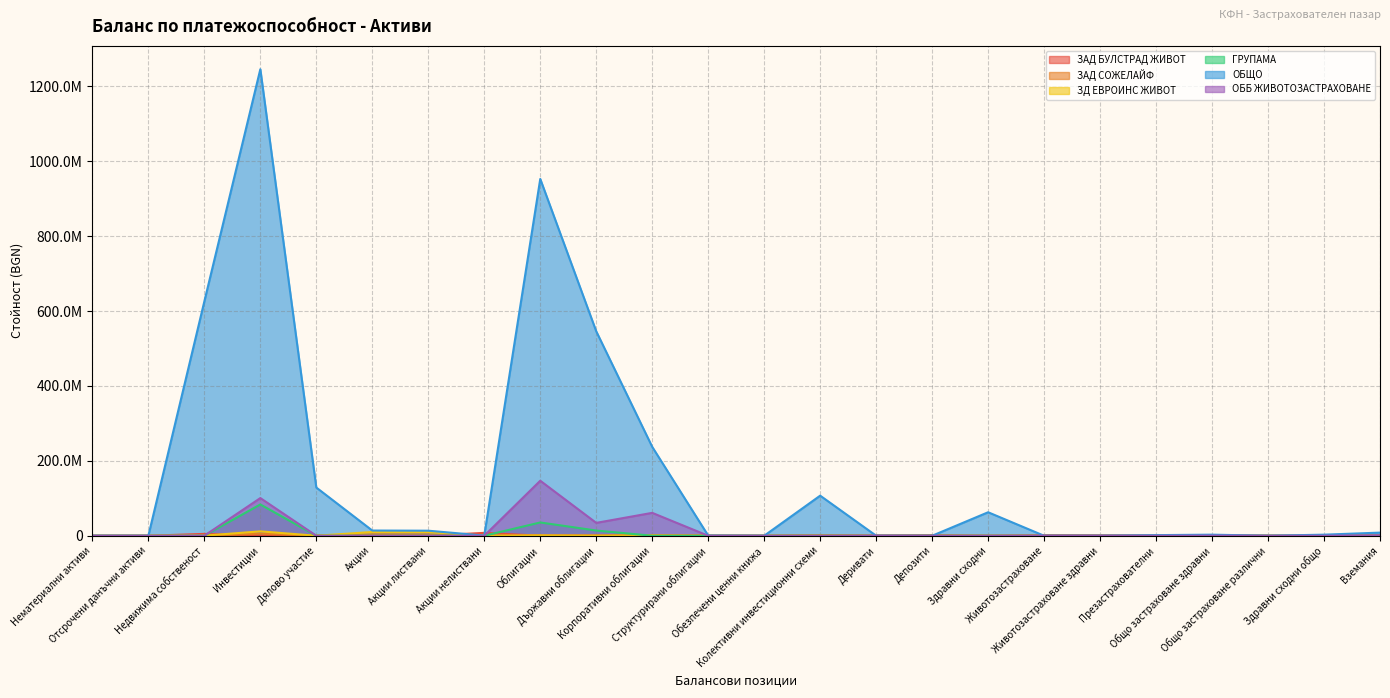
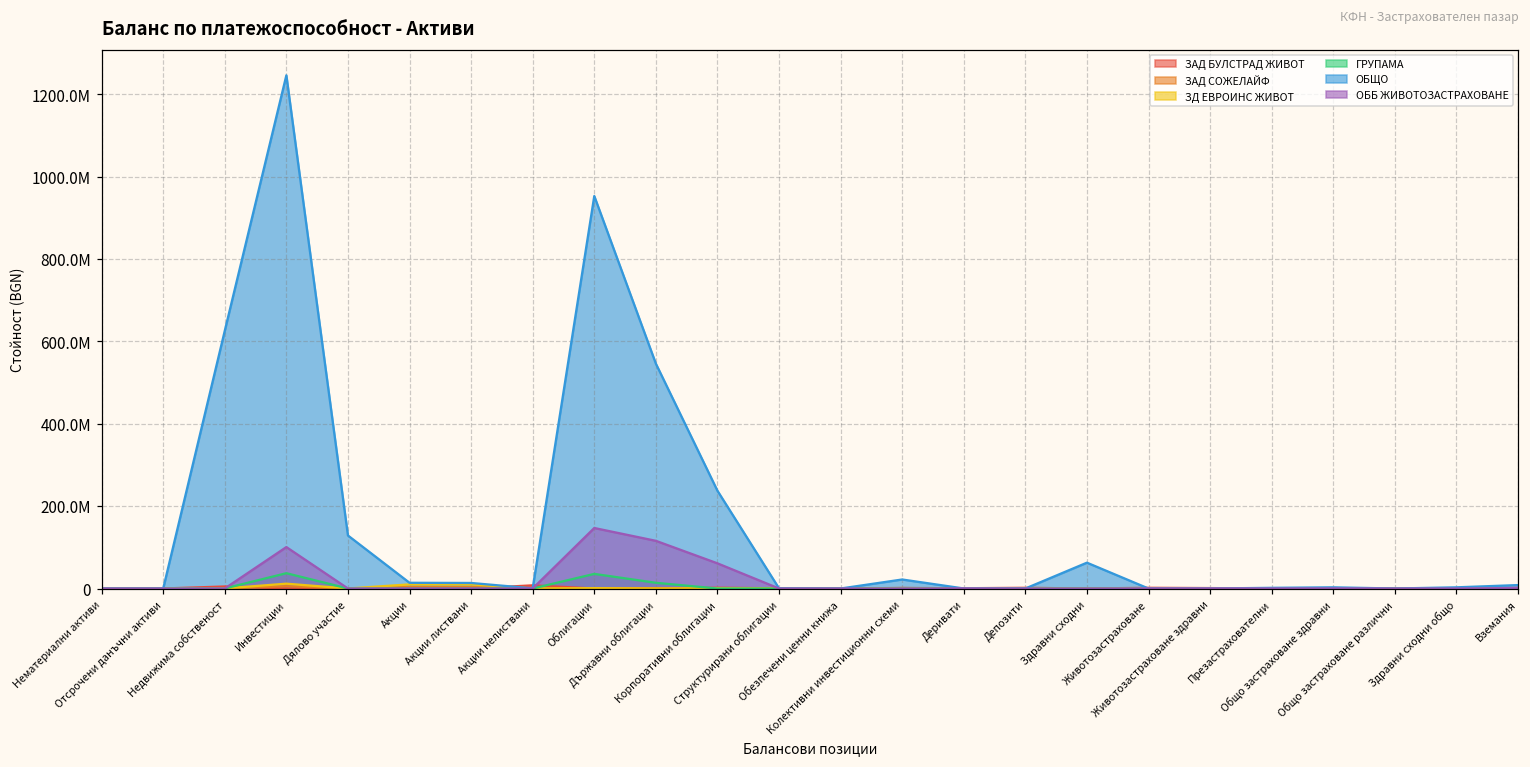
ГРУПАМА, Инвестиции: 80000000 -> 40000000
ОББ ЖИВОТОЗАСТРАХОВАНЕ, Държавни облигации: 30000000 -> 120000000
ОБЩО, Колективни инвестиционни схеми: 110000000 -> 20000000
